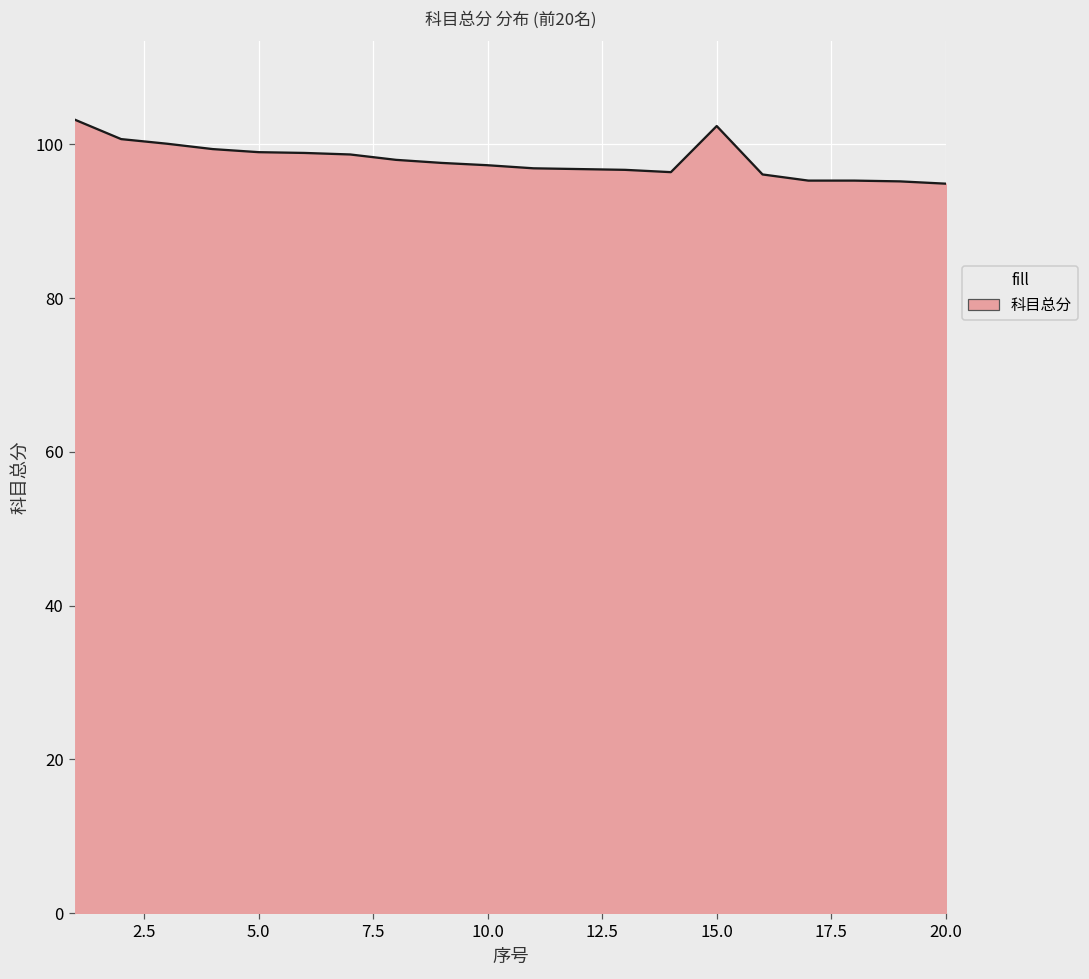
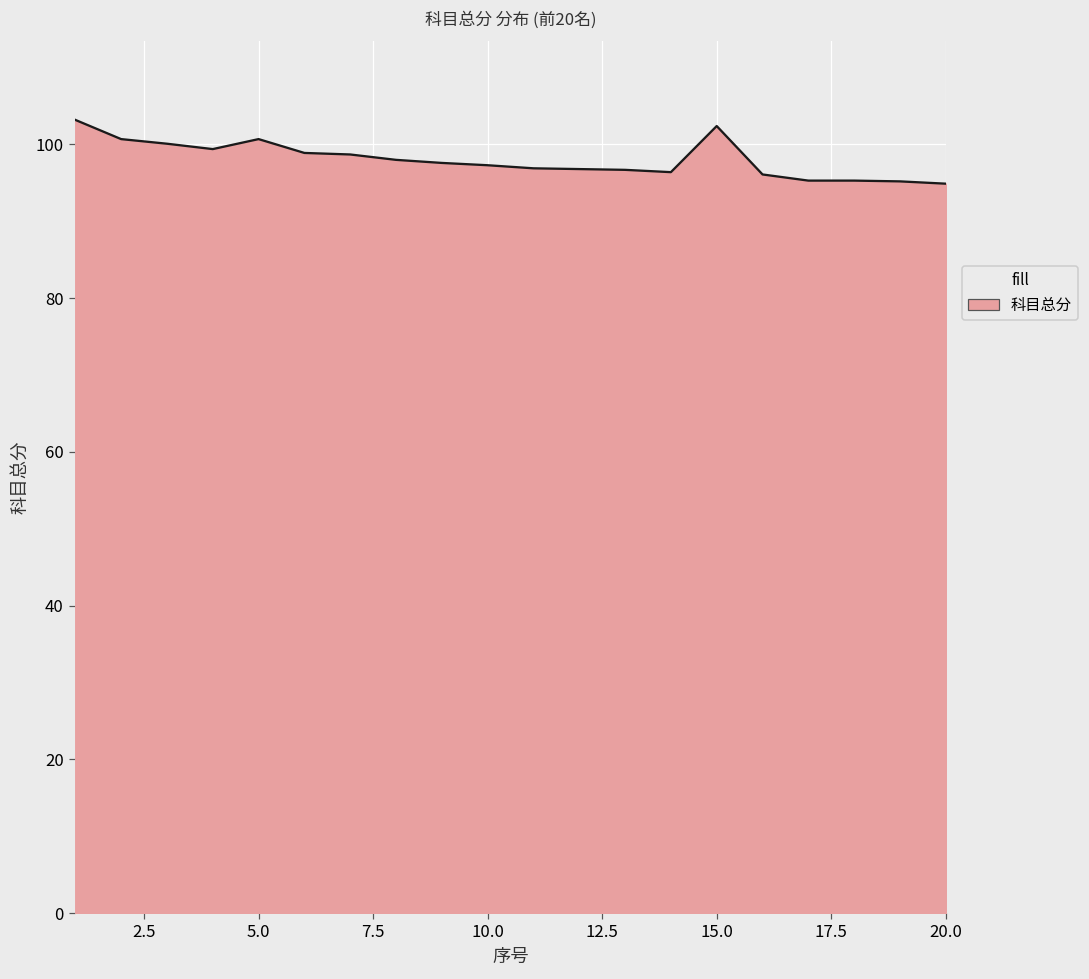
5.0: 99 -> 101
